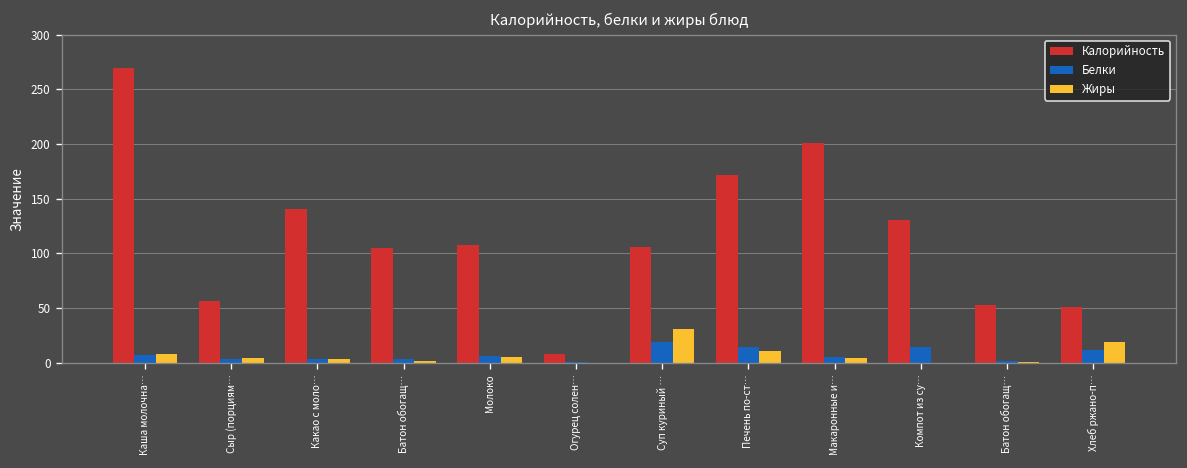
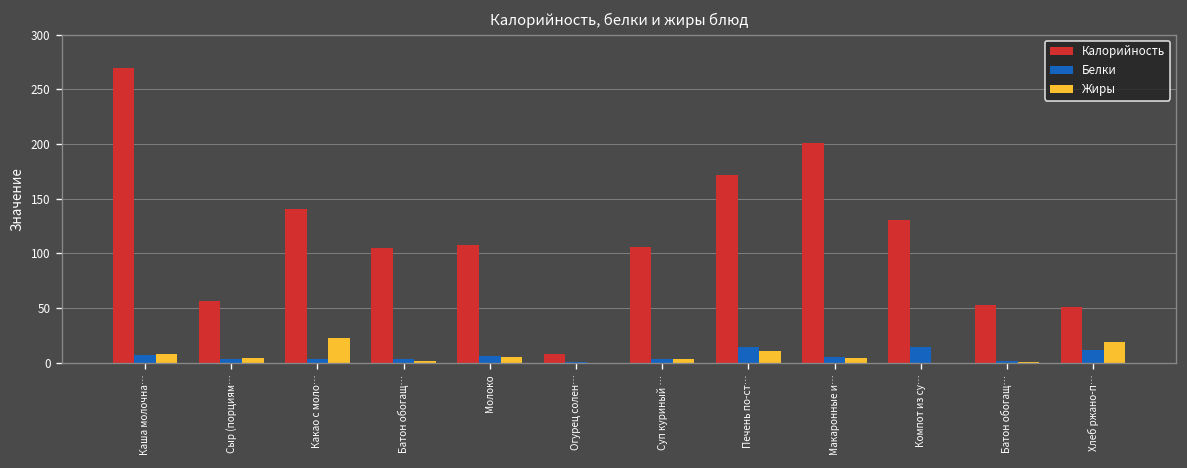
Жиры, Какао с моло…: 0 -> 20
Белки, Суп куриный …: 20 -> 0
Жиры, Суп куриный …: 30 -> 0
